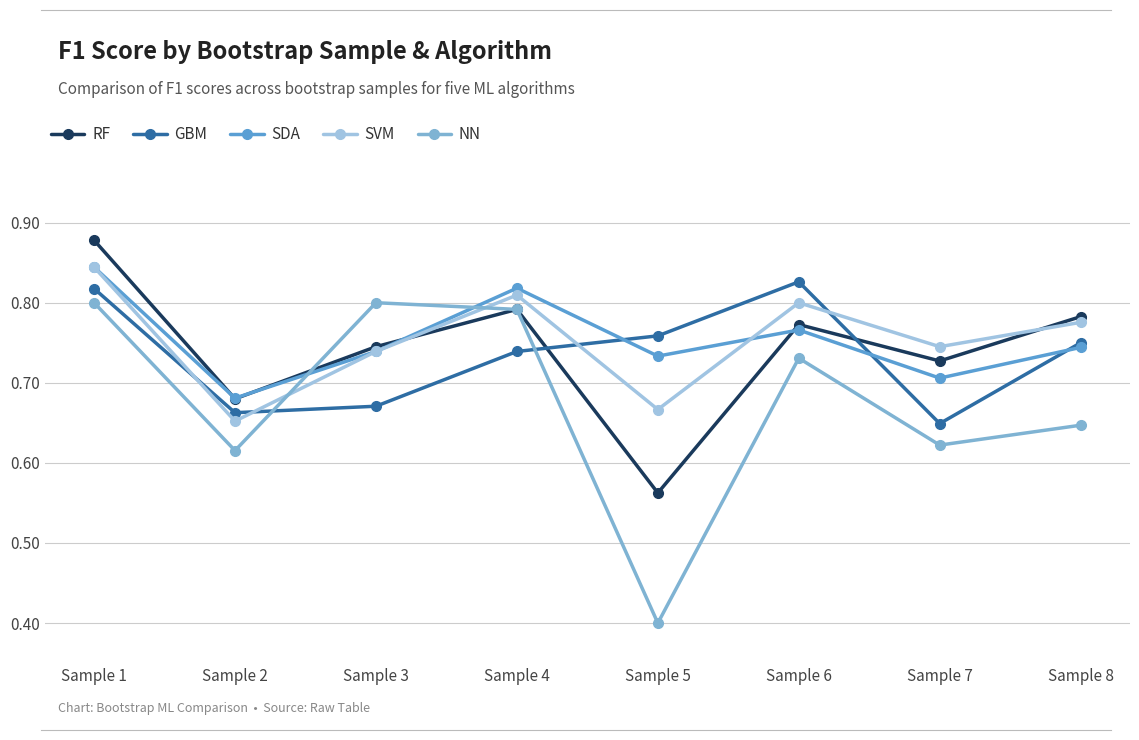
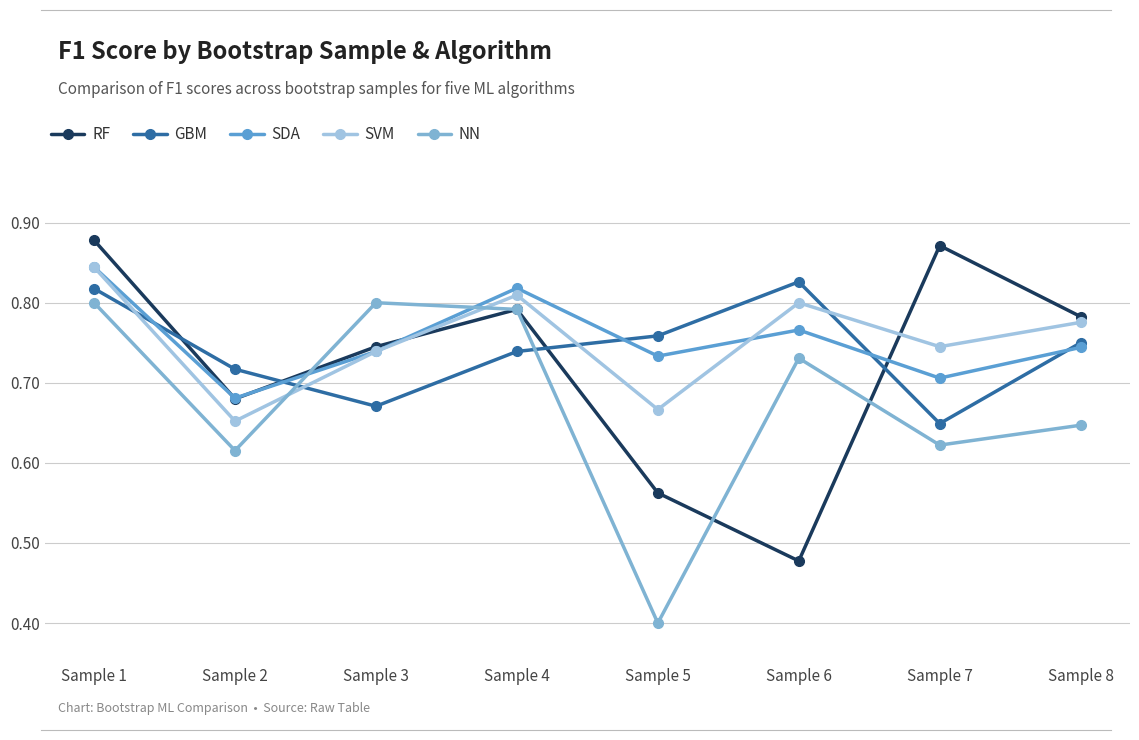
GBM, Sample 2: 0.66 -> 0.72
RF, Sample 6: 0.77 -> 0.48
RF, Sample 7: 0.73 -> 0.87
